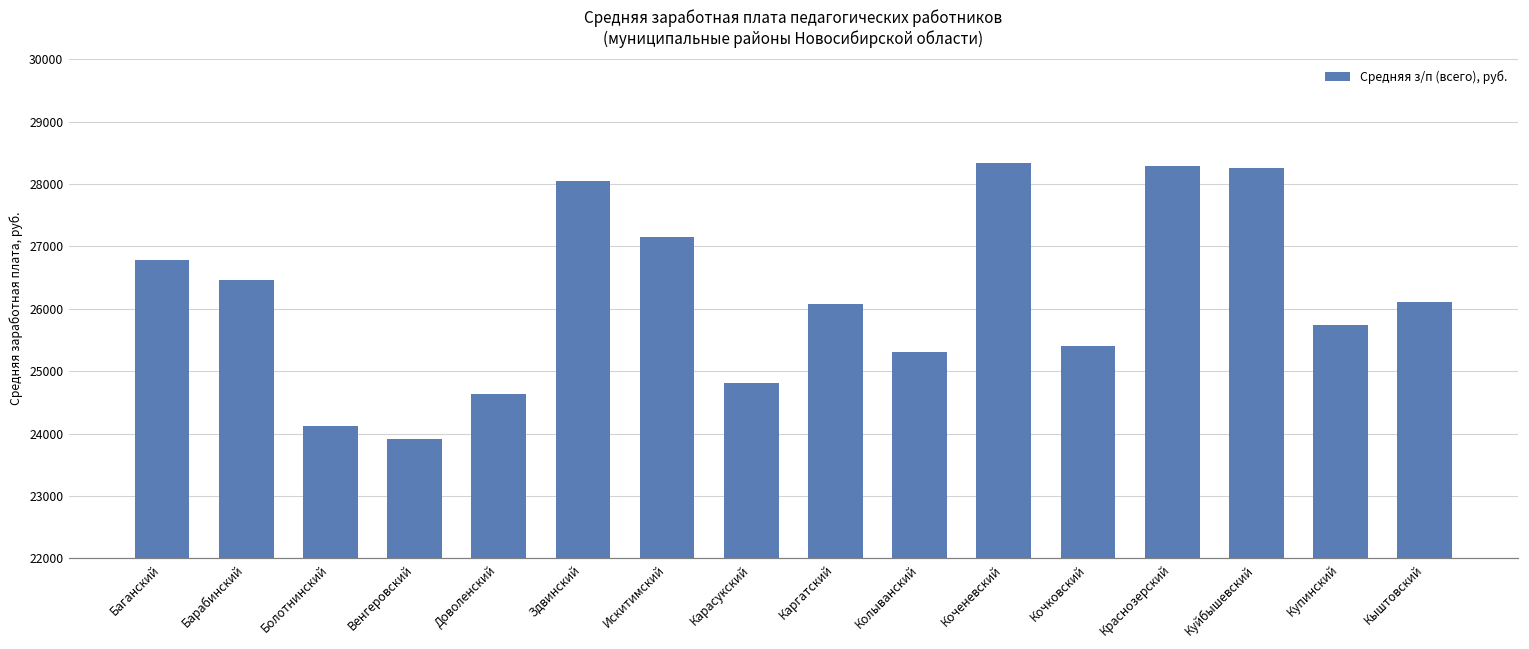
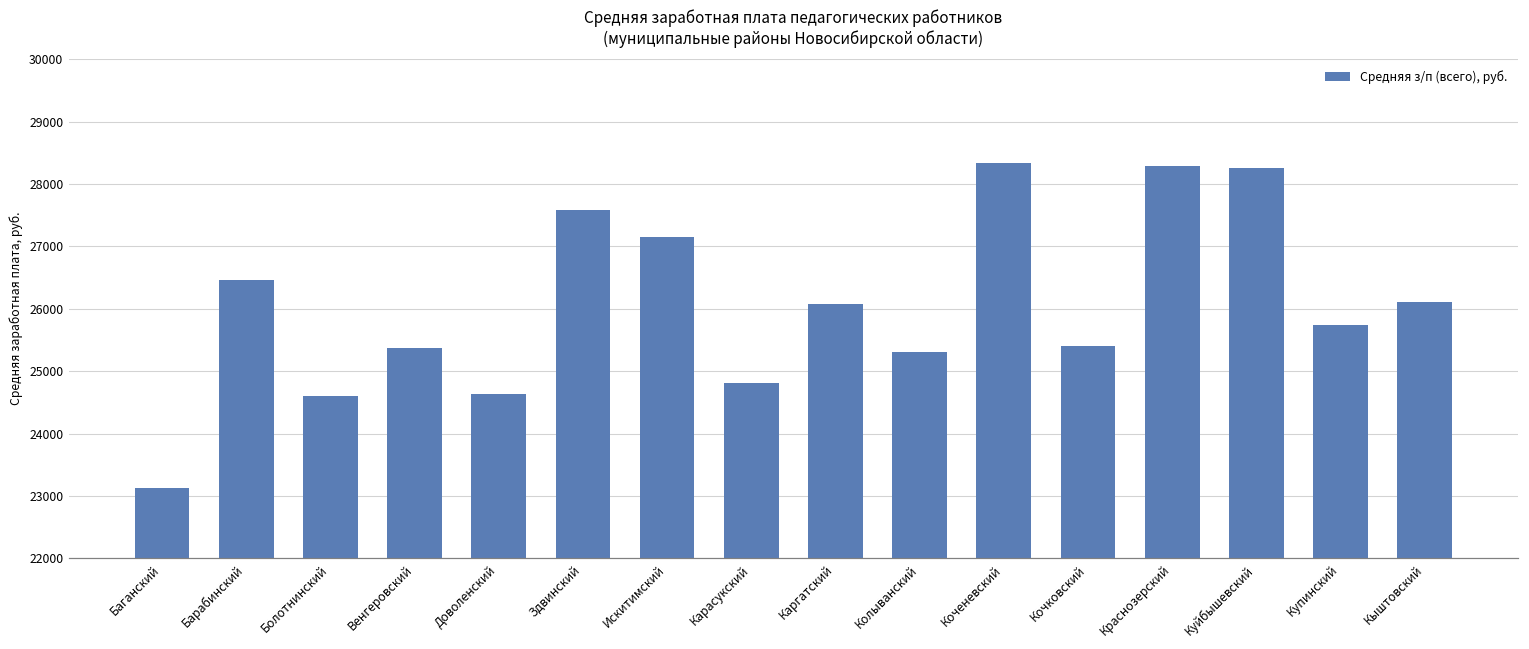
Баганский: 26800 -> 23100
Болотнинский: 24100 -> 24600
Венгеровский: 23900 -> 25400
Здвинский: 28000 -> 27600
